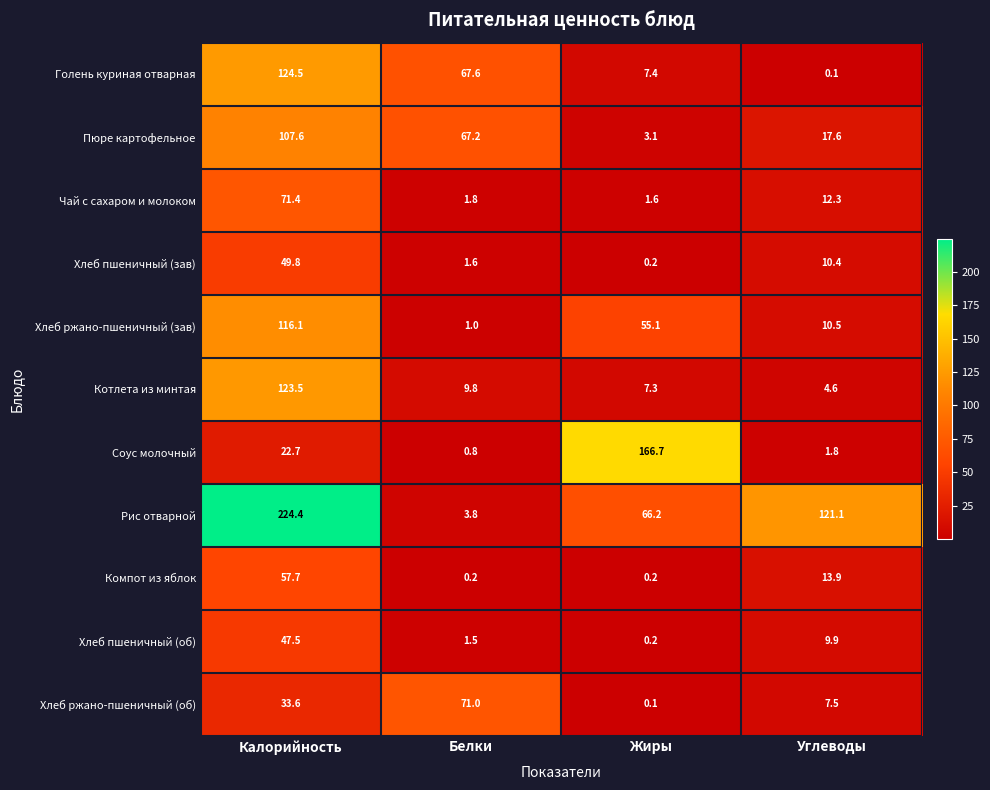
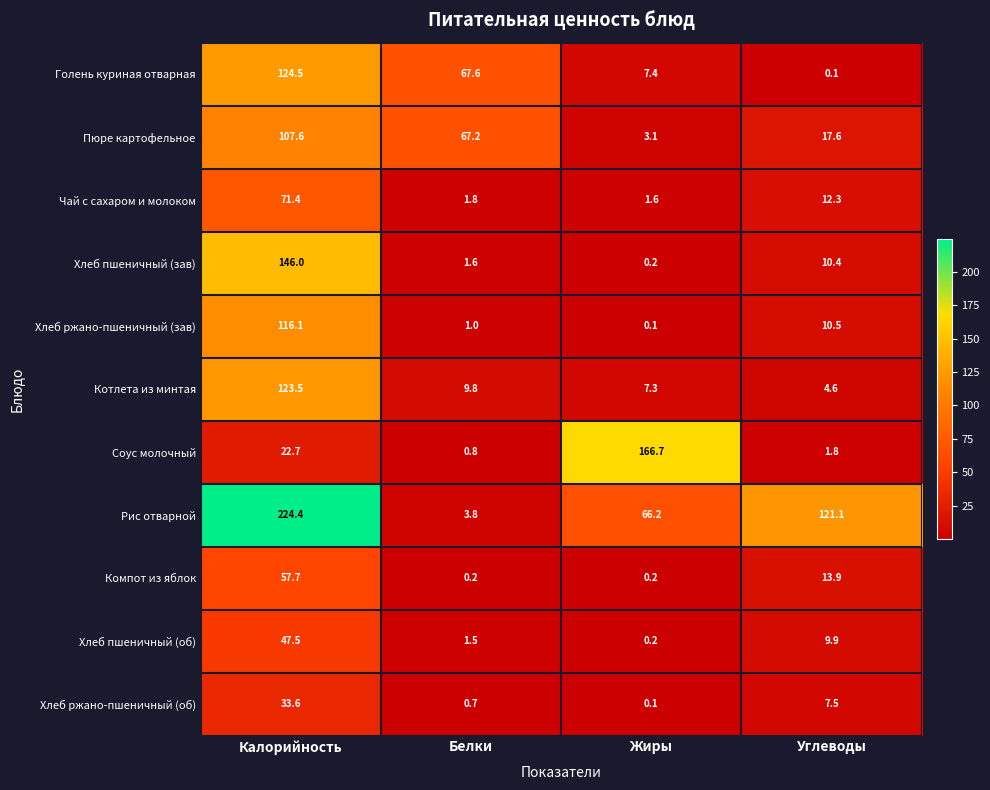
Хлеб пшеничный (зав), Калорийность: 49.8 -> 146.0
Хлеб ржано-пшеничный (зав), Жиры: 55.1 -> 0.1
Хлеб ржано-пшеничный (об), Белки: 71.0 -> 0.7
